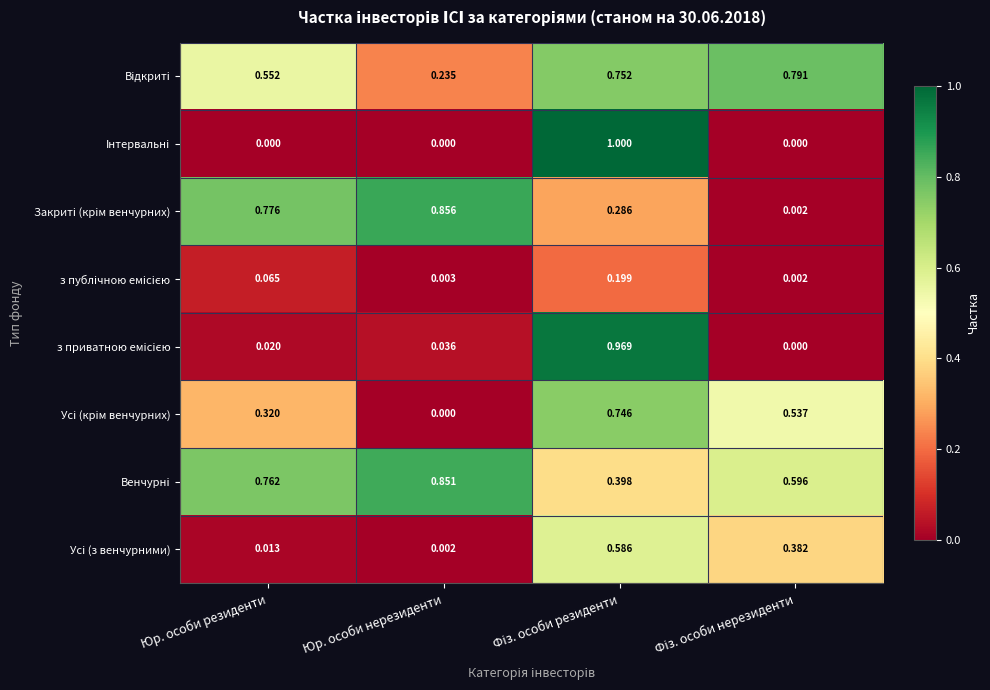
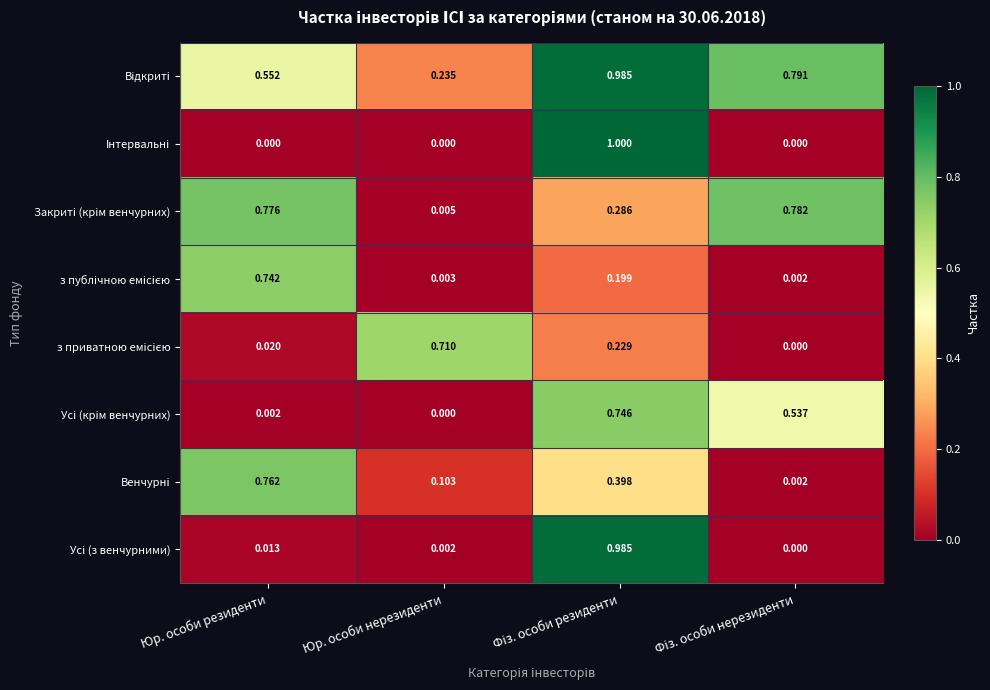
Відкриті, Фіз. особи резиденти: 0.752 -> 0.985
Закриті (крім венчурних), Юр. особи нерезиденти: 0.856 -> 0.005
Закриті (крім венчурних), Фіз. особи нерезиденти: 0.002 -> 0.782
з публічною емісією, Юр. особи резиденти: 0.065 -> 0.742
з приватною емісією, Юр. особи нерезиденти: 0.036 -> 0.710
з приватною емісією, Фіз. особи резиденти: 0.969 -> 0.229
Усі (крім венчурних), Юр. особи резиденти: 0.320 -> 0.002
Венчурні, Юр. особи нерезиденти: 0.851 -> 0.103
Венчурні, Фіз. особи нерезиденти: 0.596 -> 0.002
Усі (з венчурними), Фіз. особи резиденти: 0.586 -> 0.985
Усі (з венчурними), Фіз. особи нерезиденти: 0.382 -> 0.000
